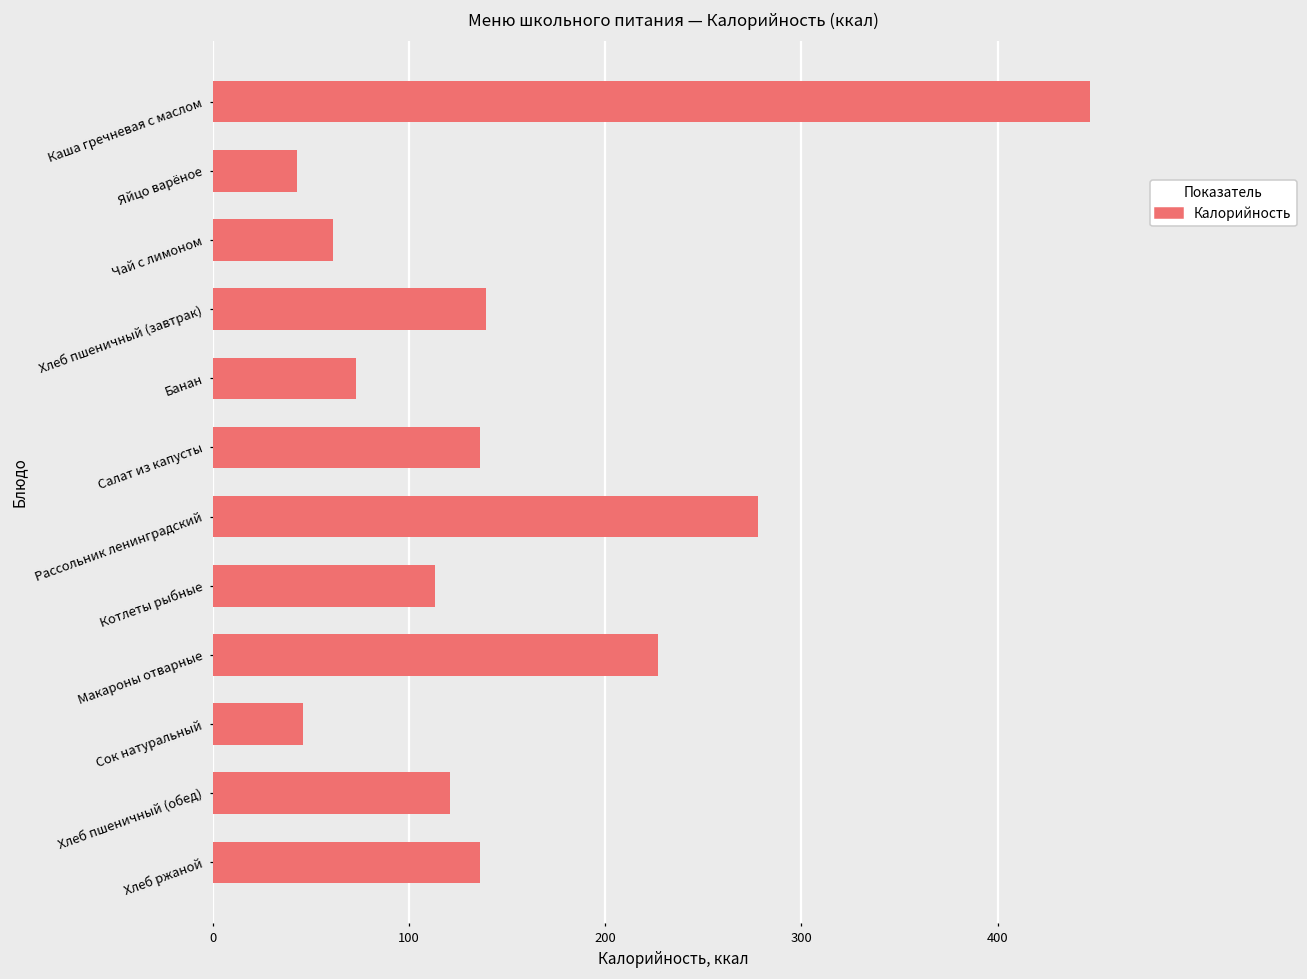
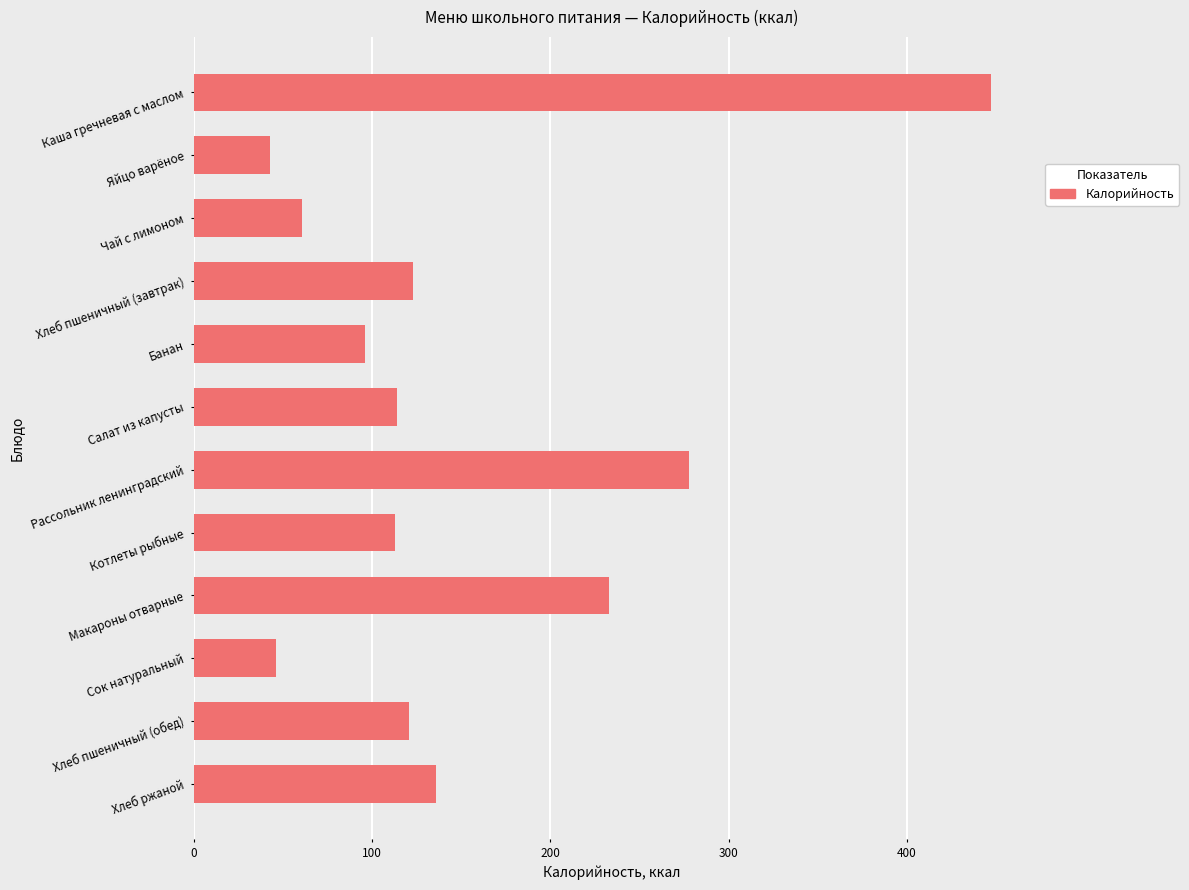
Хлеб пшеничный (завтрак): 139 -> 123
Банан: 73 -> 96
Салат из капусты: 136 -> 114
Макароны отварные: 227 -> 233
